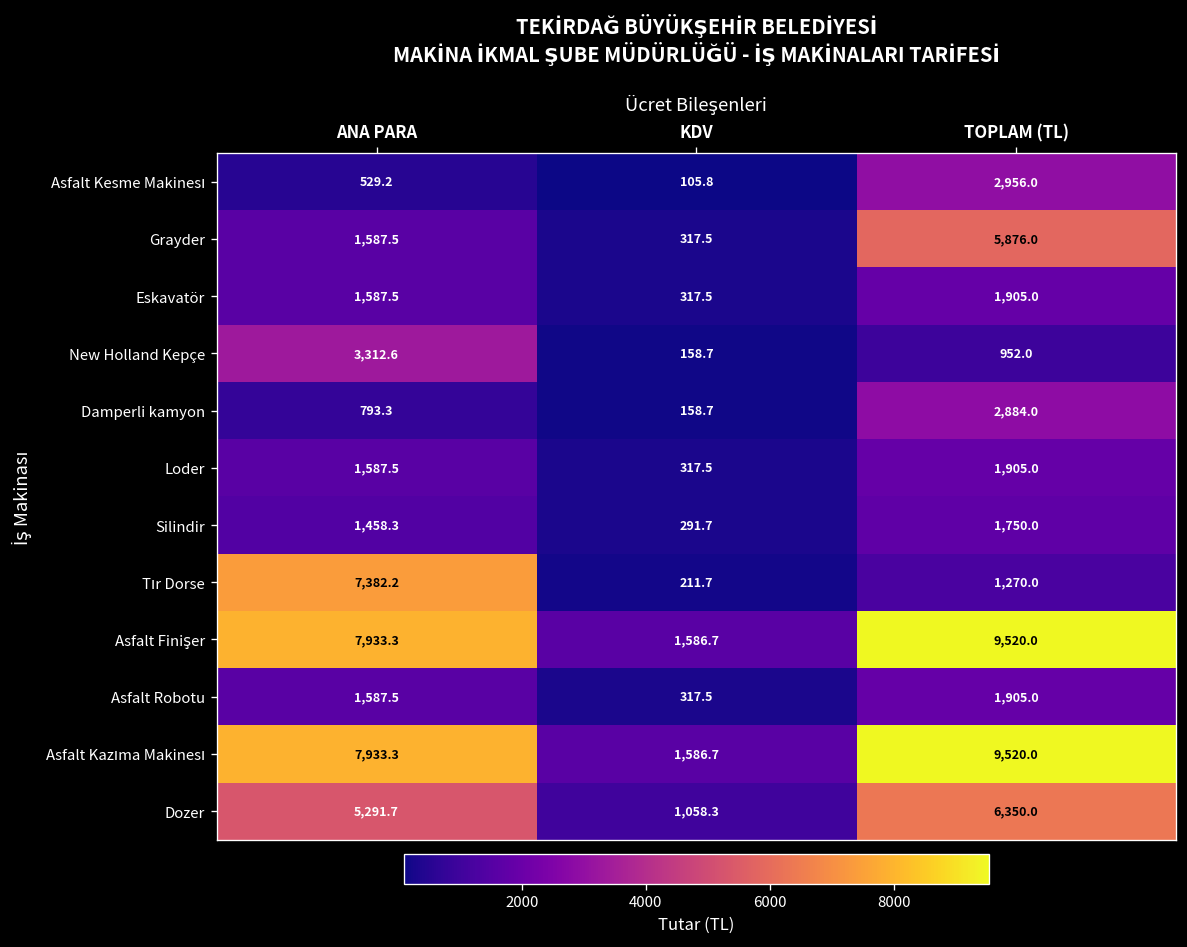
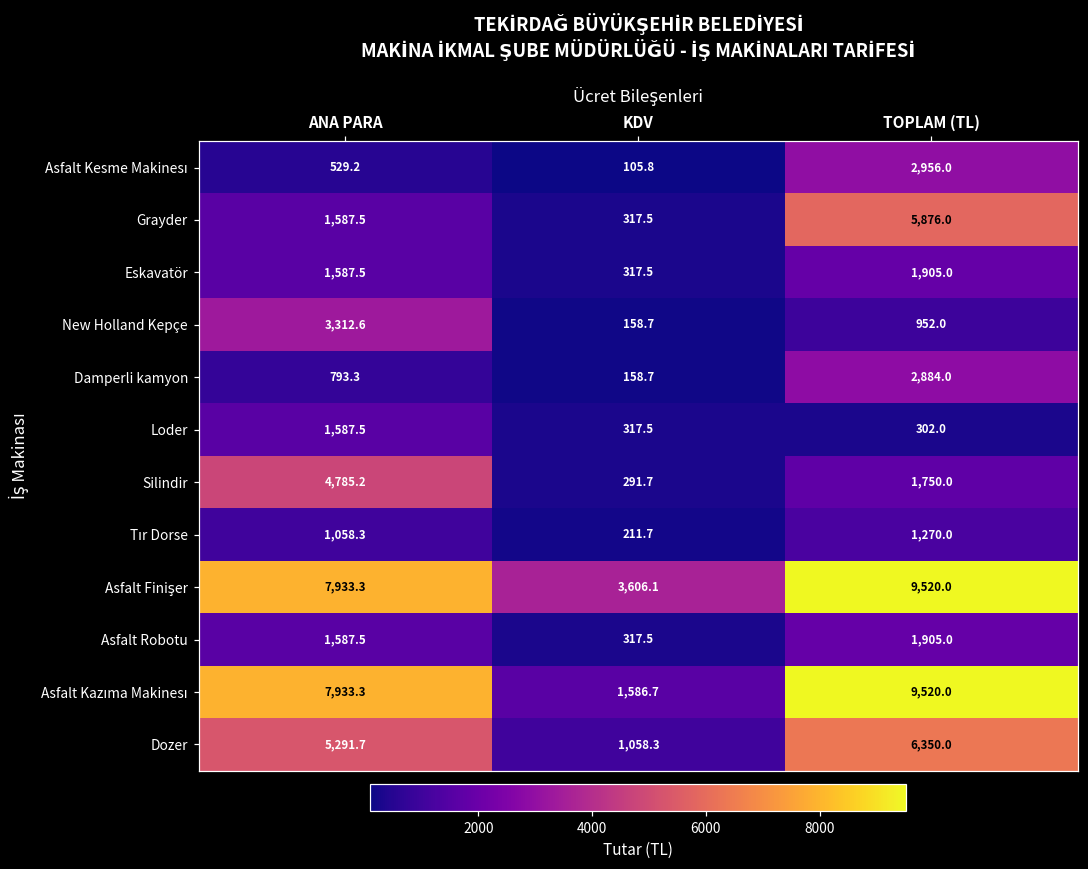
Loder, TOPLAM (TL): 1,905.0 -> 302.0
Silindir, ANA PARA: 1,458.3 -> 4,785.2
Tır Dorse, ANA PARA: 7,382.2 -> 1,058.3
Asfalt Finişer, KDV: 1,586.7 -> 3,606.1
